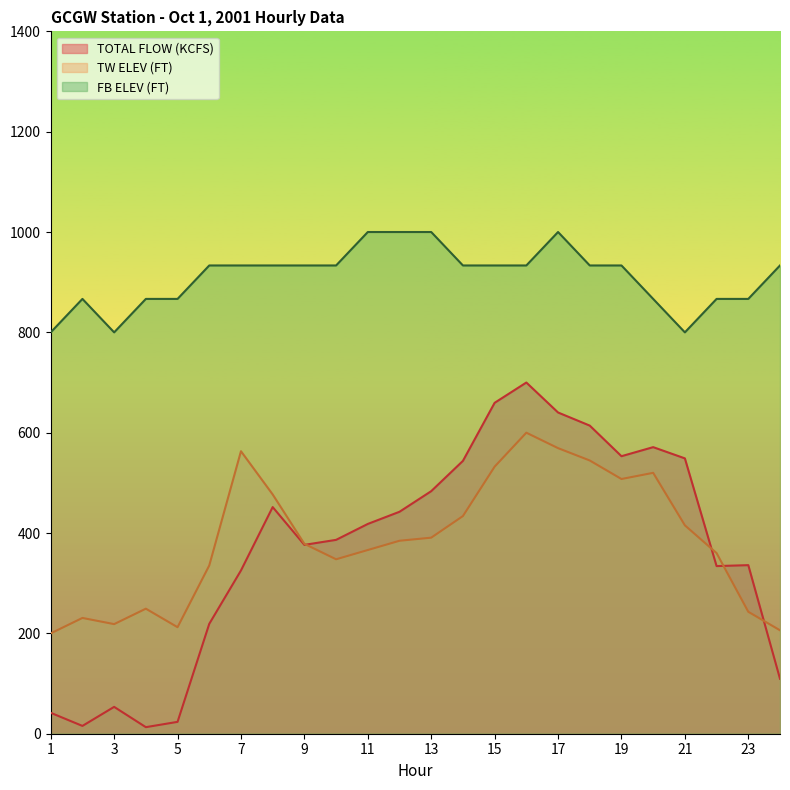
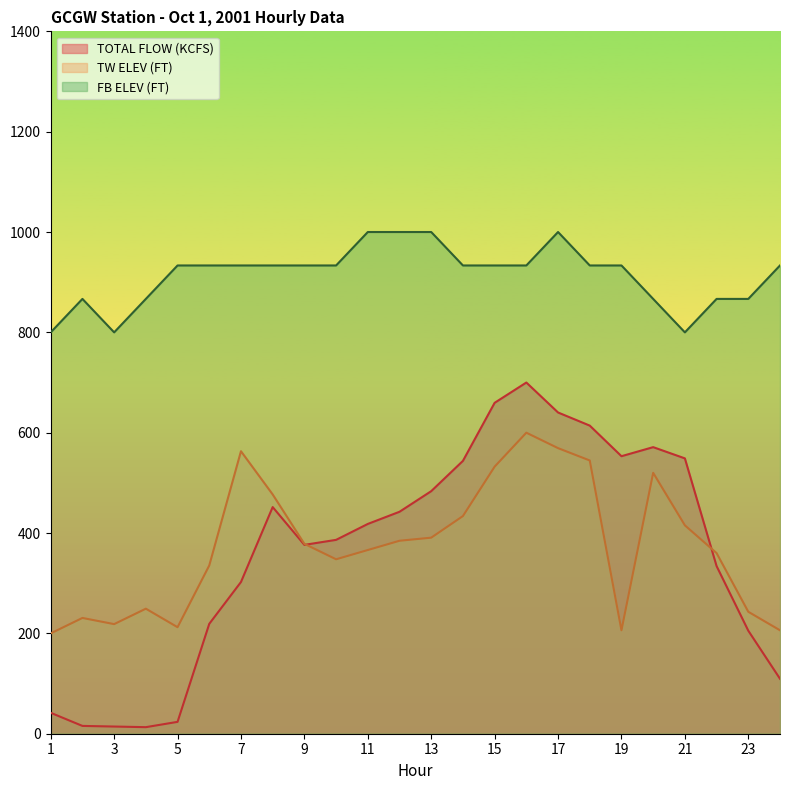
TOTAL FLOW (KCFS), 3: 50 -> 10
FB ELEV (FT), 5: 870 -> 930
TOTAL FLOW (KCFS), 7: 330 -> 300
TW ELEV (FT), 19: 510 -> 210
TOTAL FLOW (KCFS), 23: 340 -> 210
